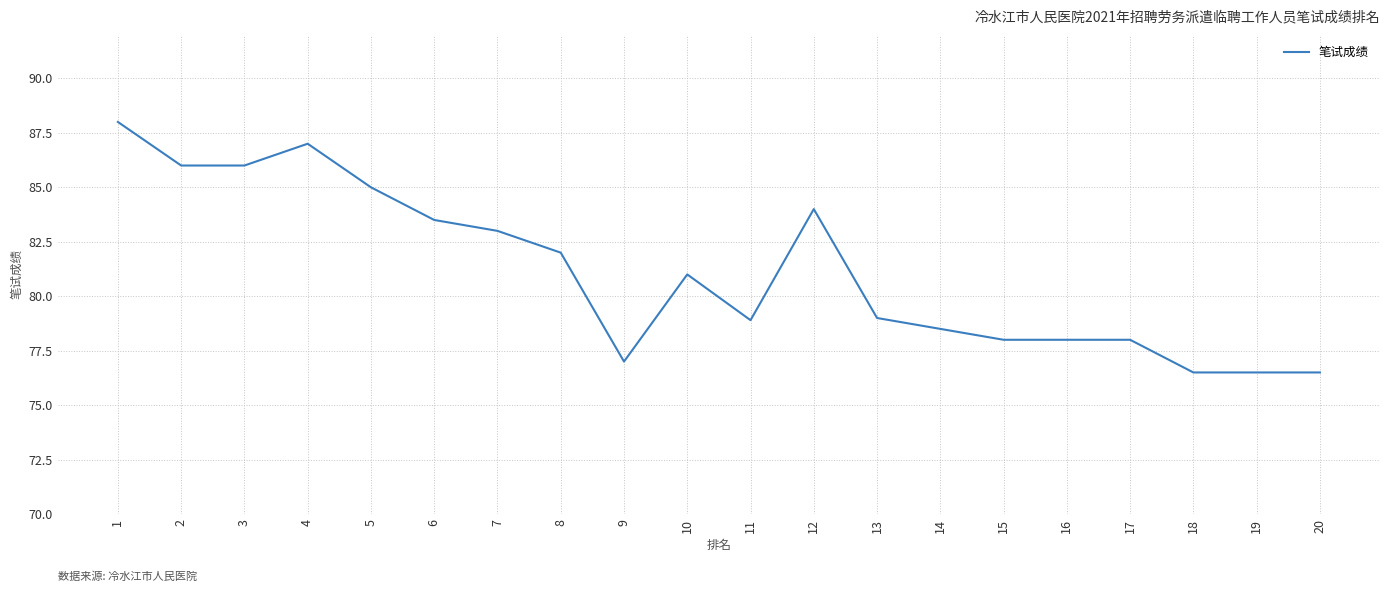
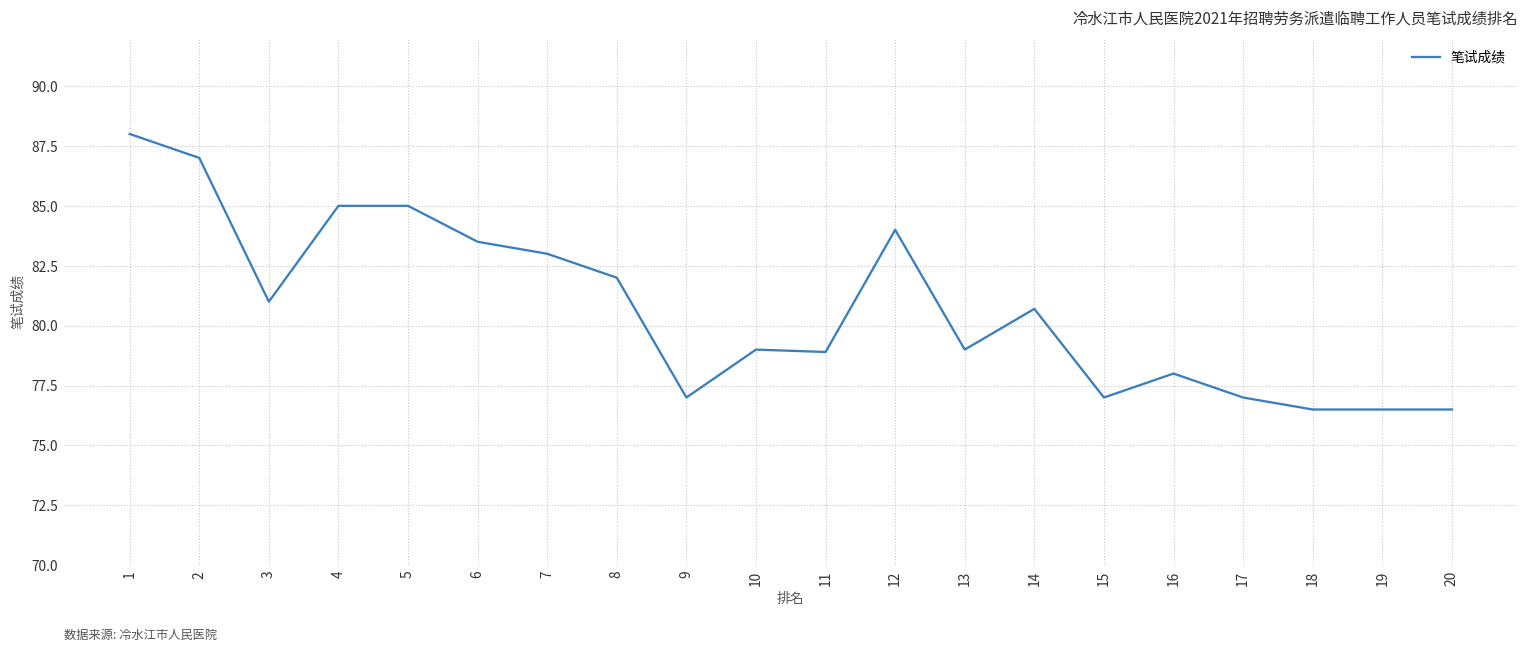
2: 86 -> 87
3: 86 -> 81
4: 87 -> 85
10: 81 -> 79
14: 78.5 -> 80.7
15: 78 -> 77
17: 78 -> 77
